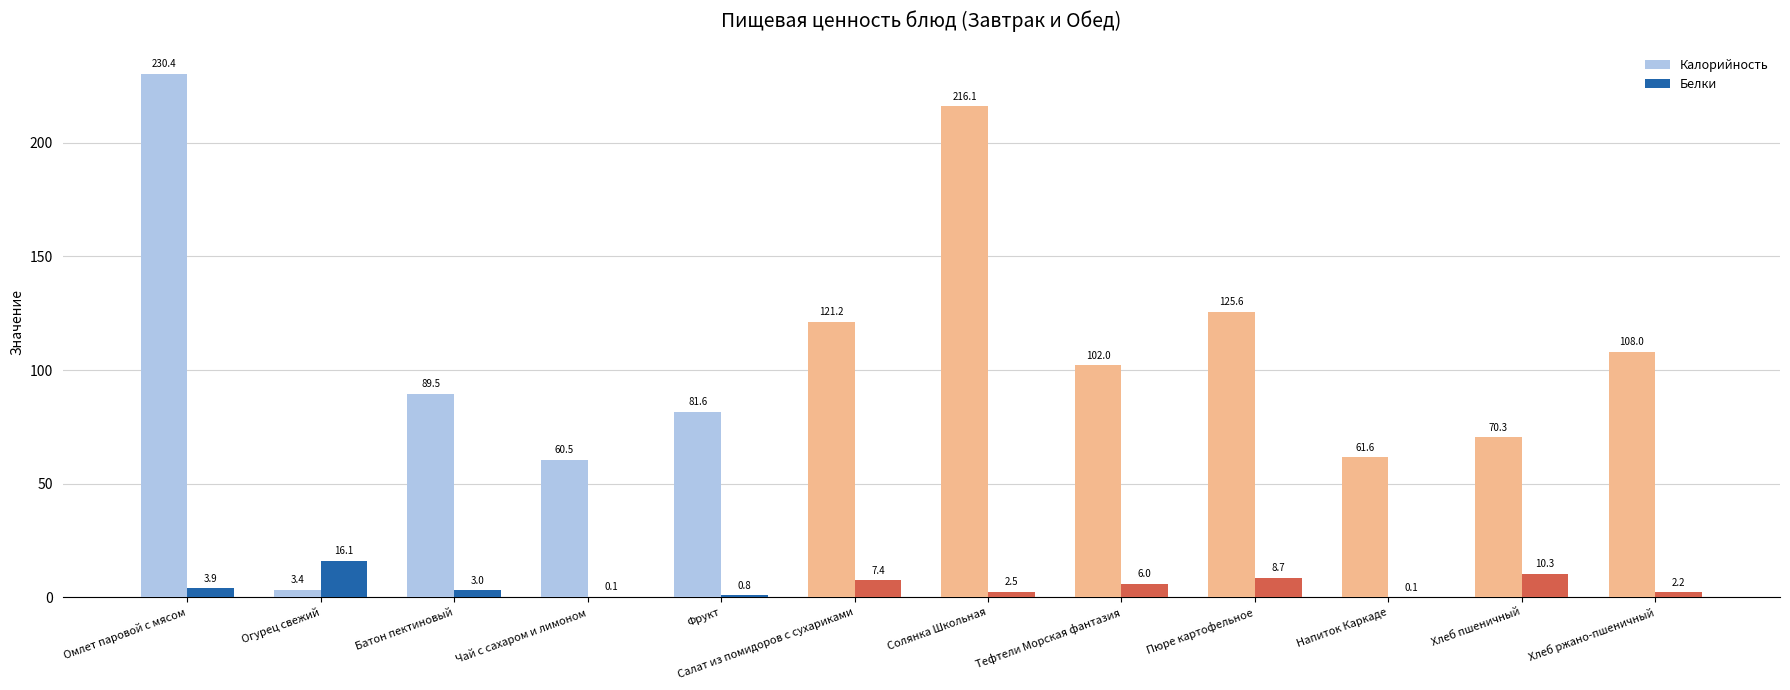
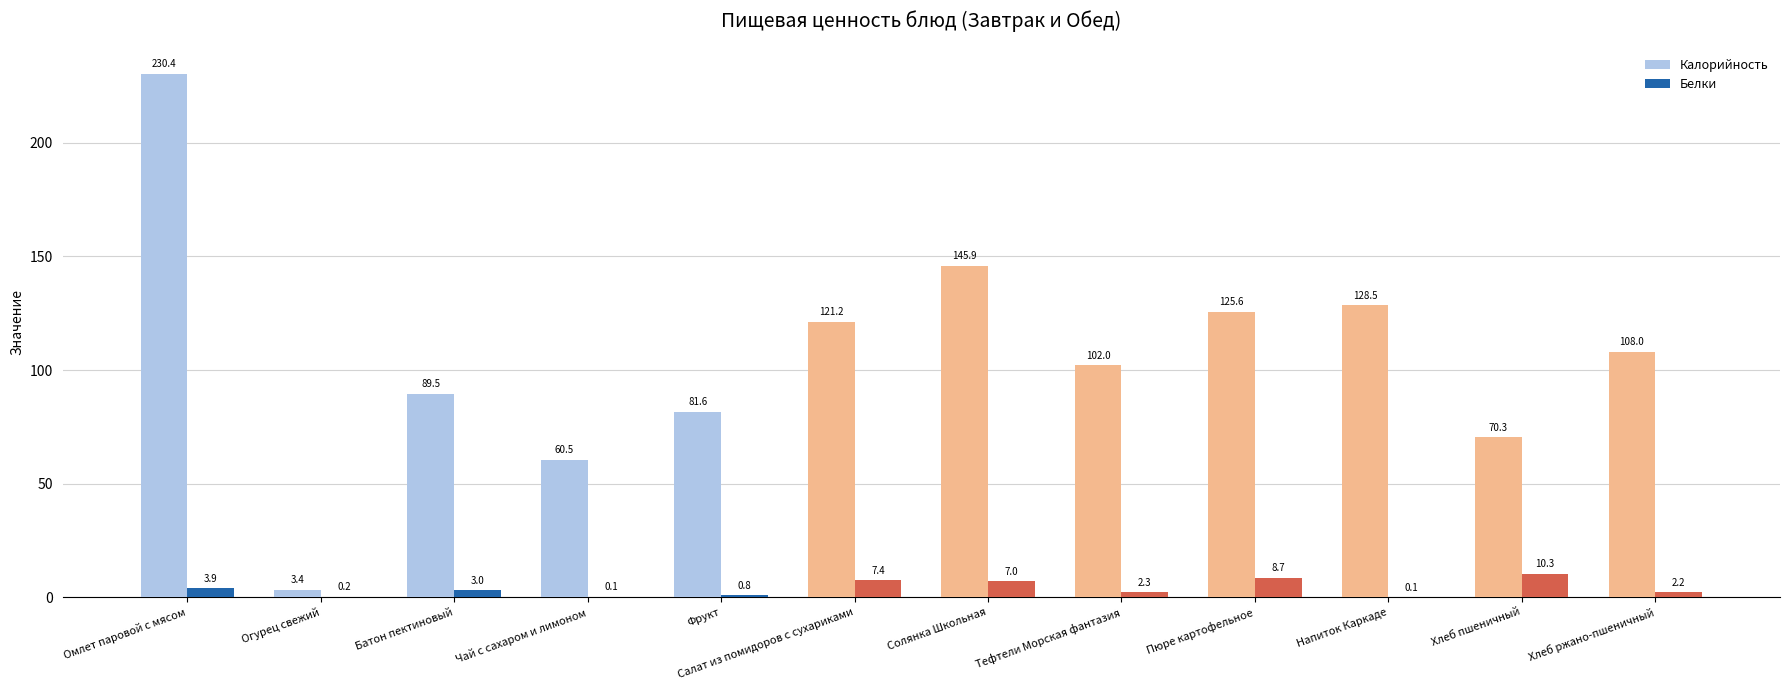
Белки, Огурец свежий: 16.1 -> 0.2
Калорийность, Солянка Школьная: 216.1 -> 145.9
Белки, Солянка Школьная: 2.5 -> 7.0
Белки, Тефтели Морская фантазия: 6.0 -> 2.3
Калорийность, Напиток Каркаде: 61.6 -> 128.5
